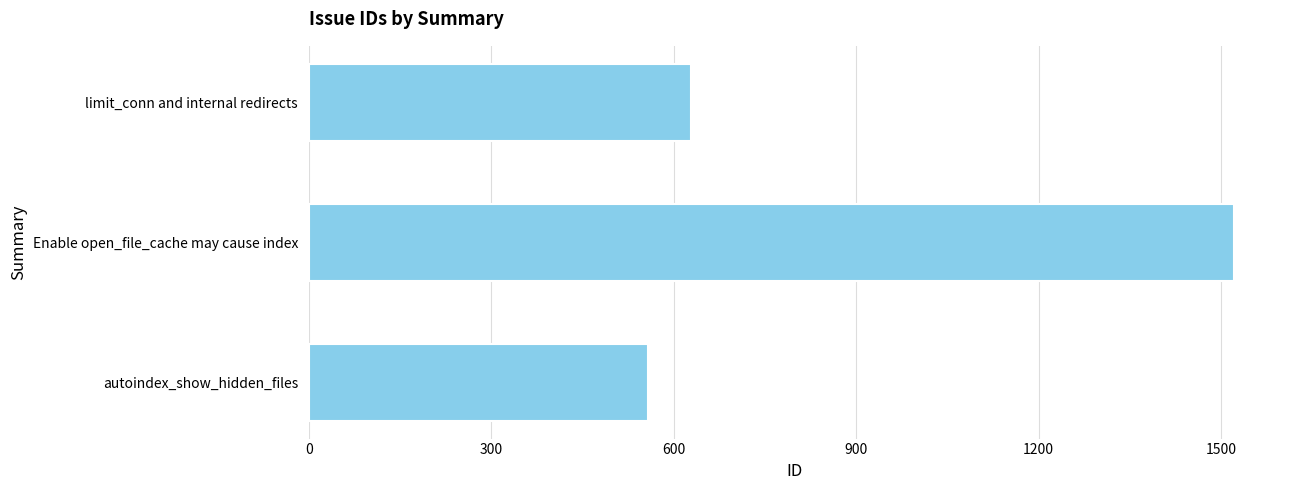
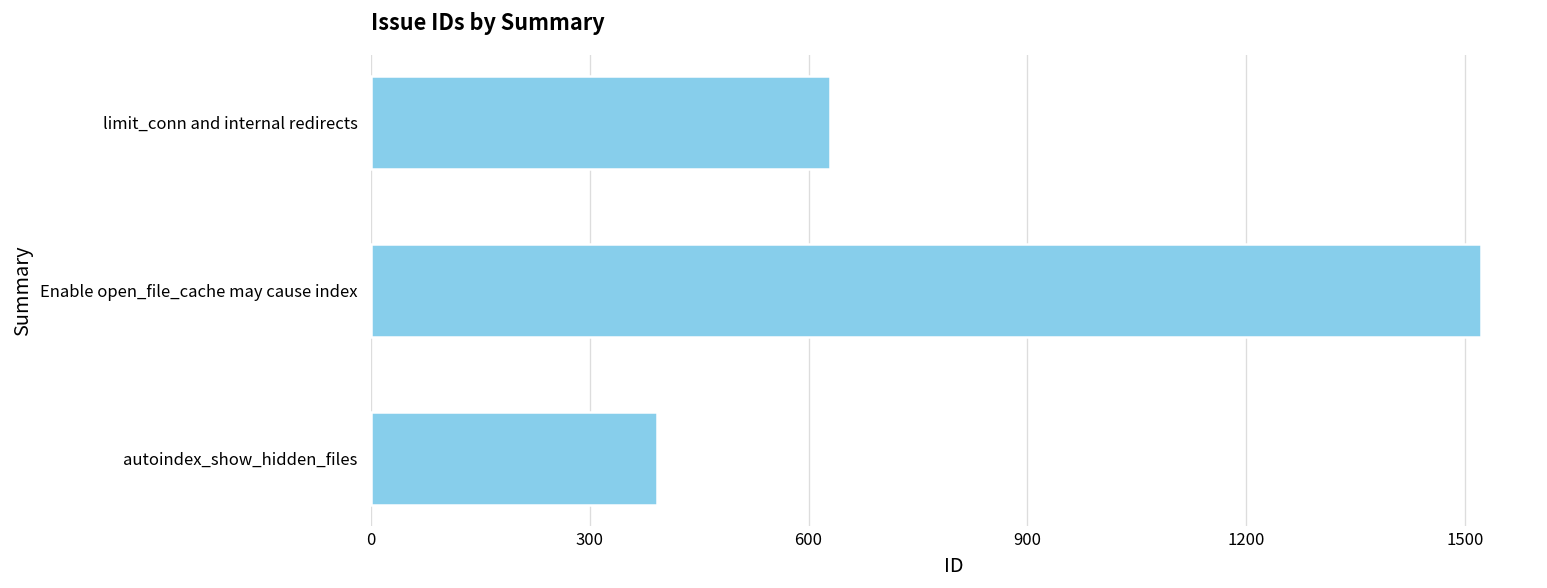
autoindex_show_hidden_files: 560 -> 390
